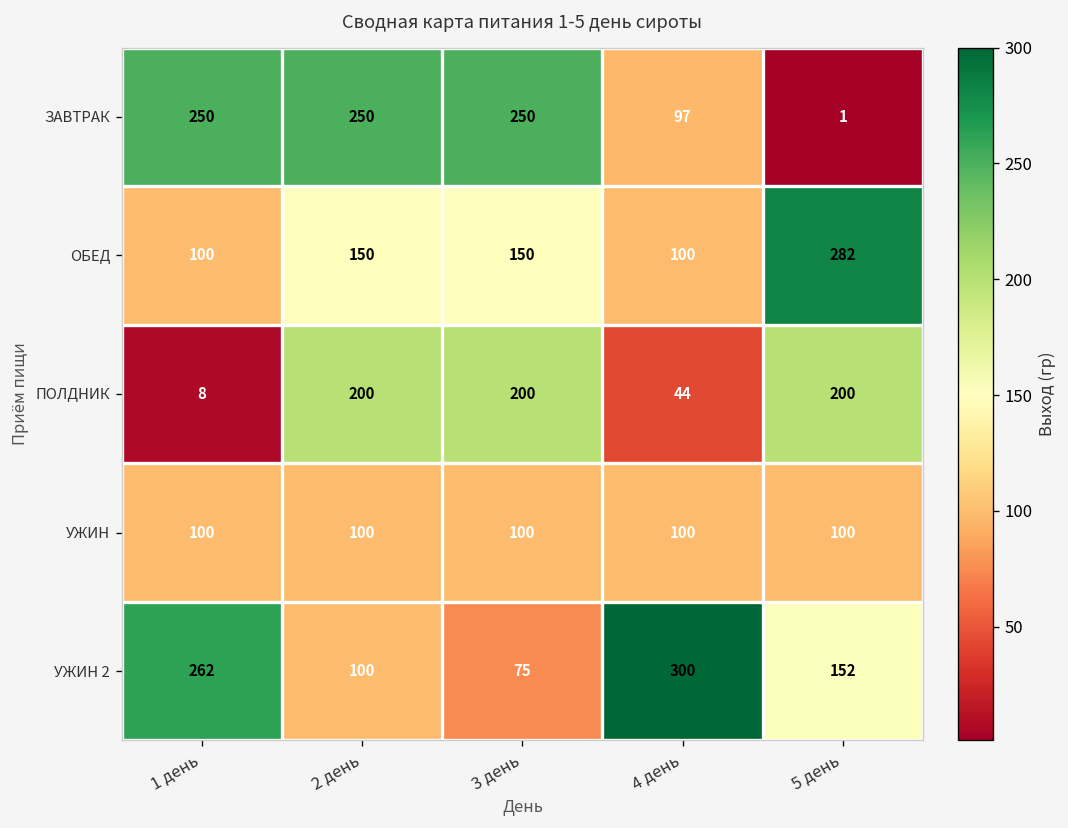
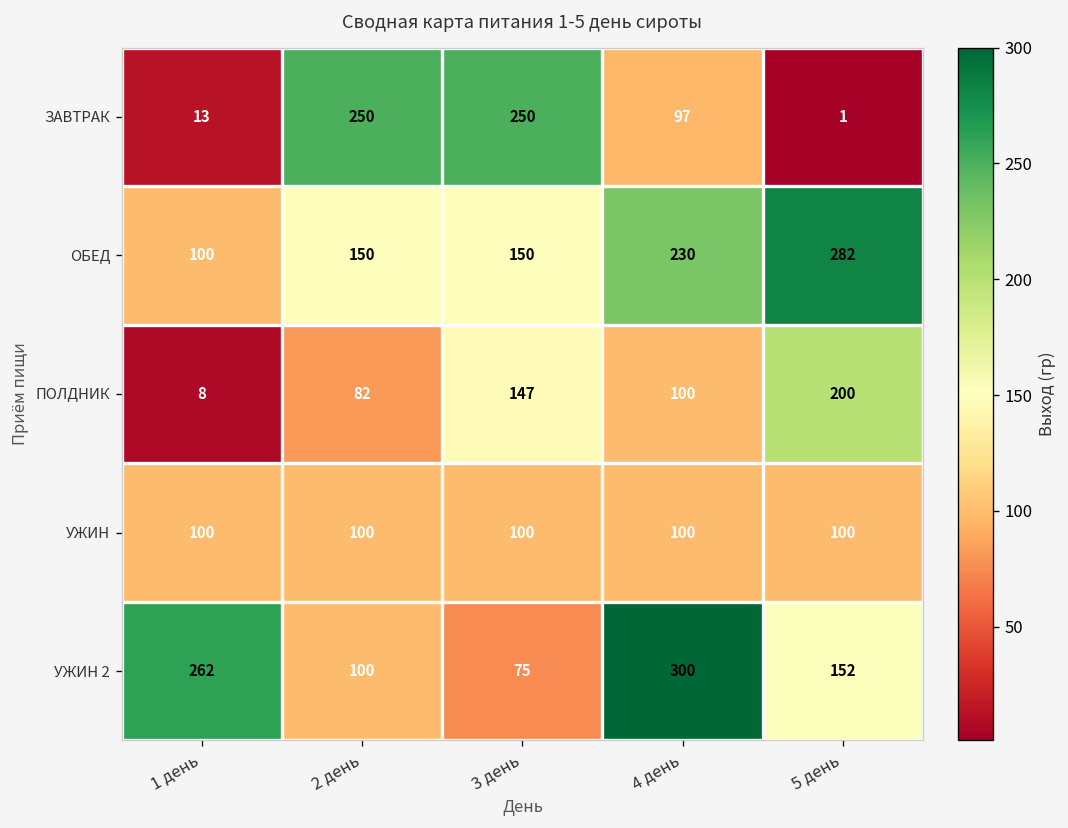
ЗАВТРАК, 1 день: 250 -> 13
ОБЕД, 4 день: 100 -> 230
ПОЛДНИК, 2 день: 200 -> 82
ПОЛДНИК, 3 день: 200 -> 147
ПОЛДНИК, 4 день: 44 -> 100
